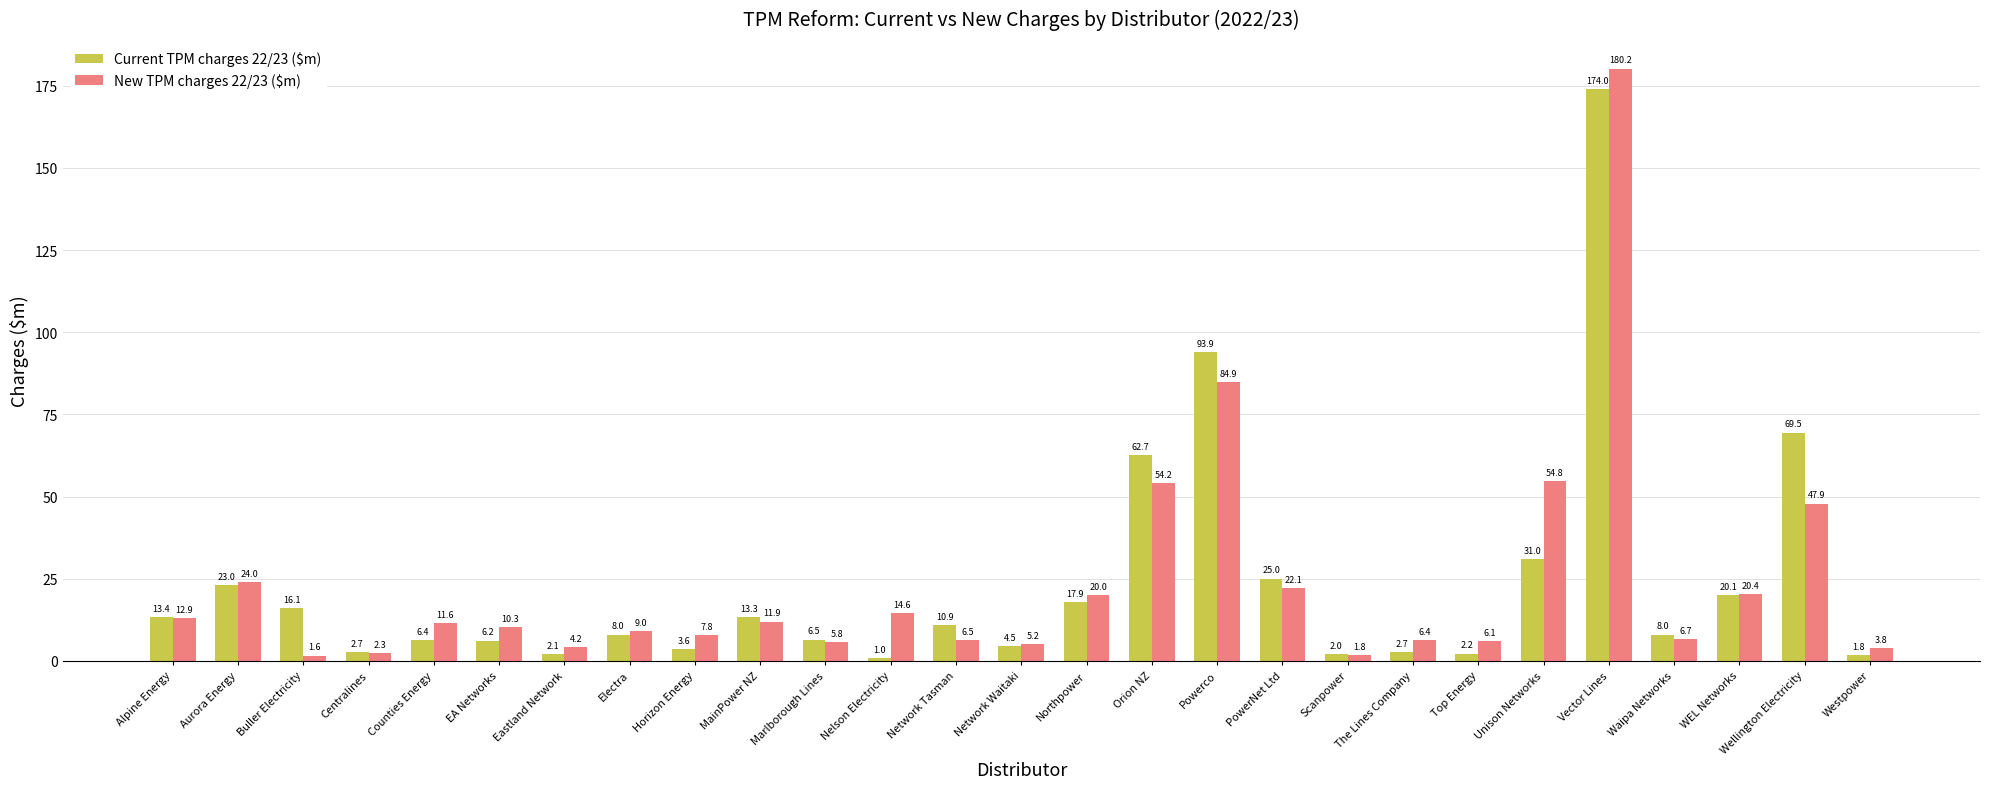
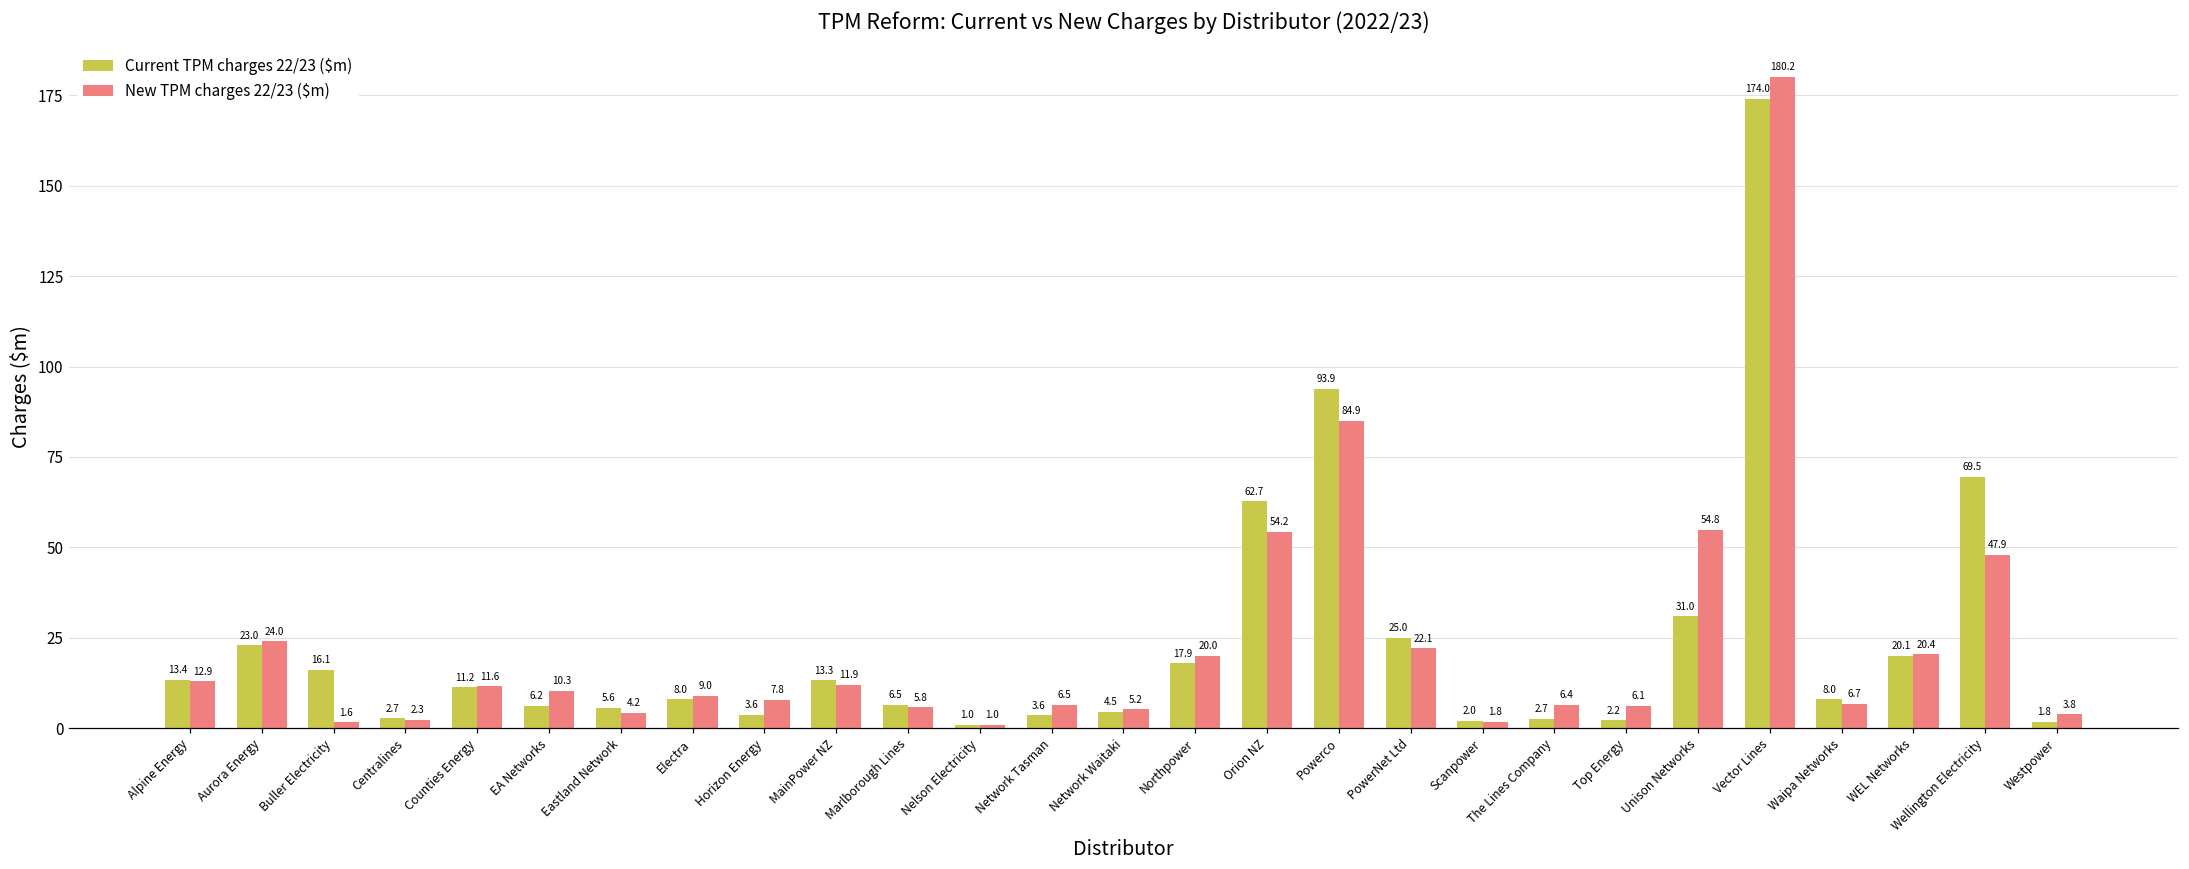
Current TPM charges 22/23 ($m), Counties Energy: 6.4 -> 11.2
Current TPM charges 22/23 ($m), Eastland Network: 2.1 -> 5.6
New TPM charges 22/23 ($m), Nelson Electricity: 14.6 -> 1.0
Current TPM charges 22/23 ($m), Network Tasman: 10.9 -> 3.6
